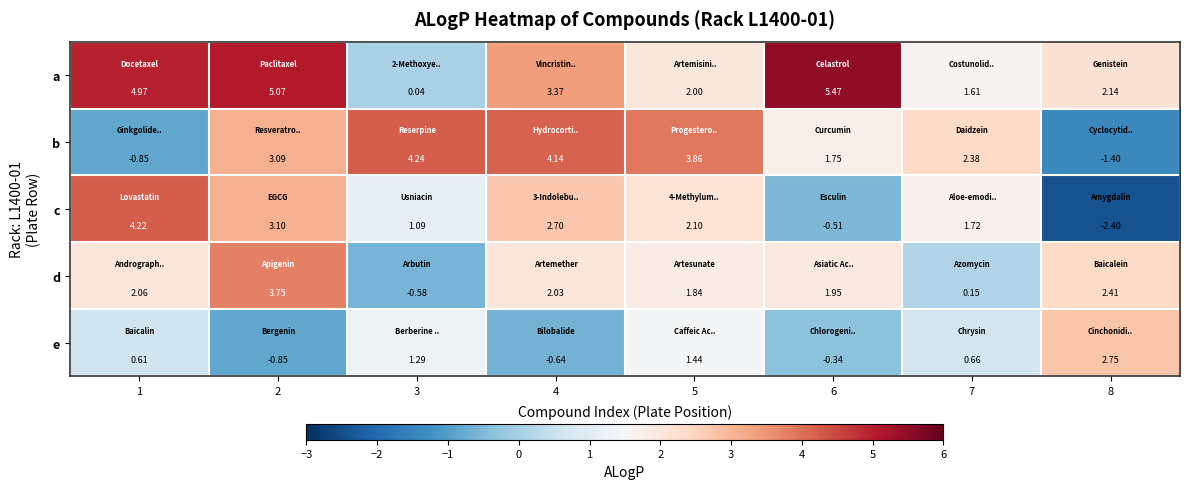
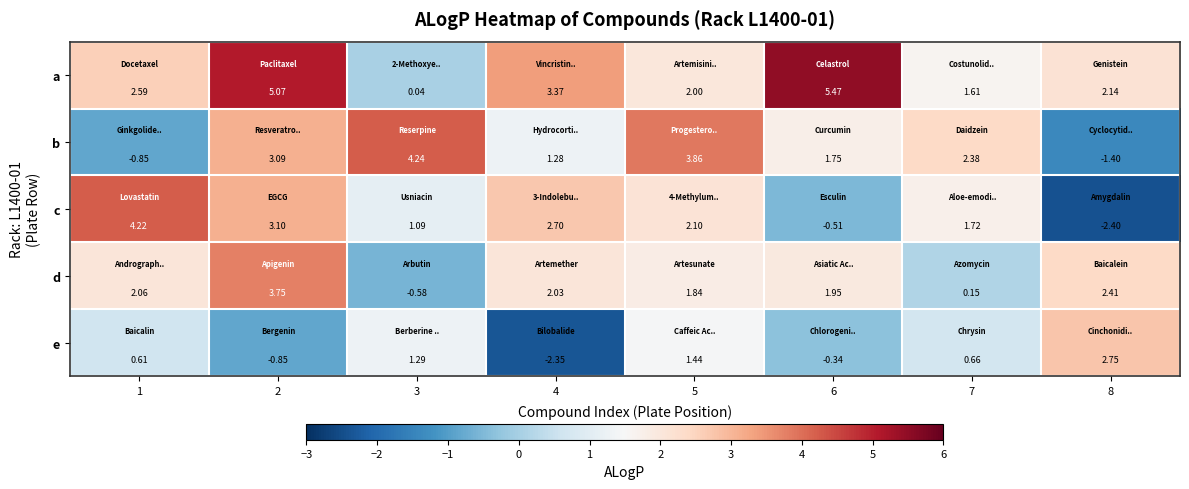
a, 1: 4.97 -> 2.59
b, 4: 4.14 -> 1.28
e, 4: -0.64 -> -2.35
